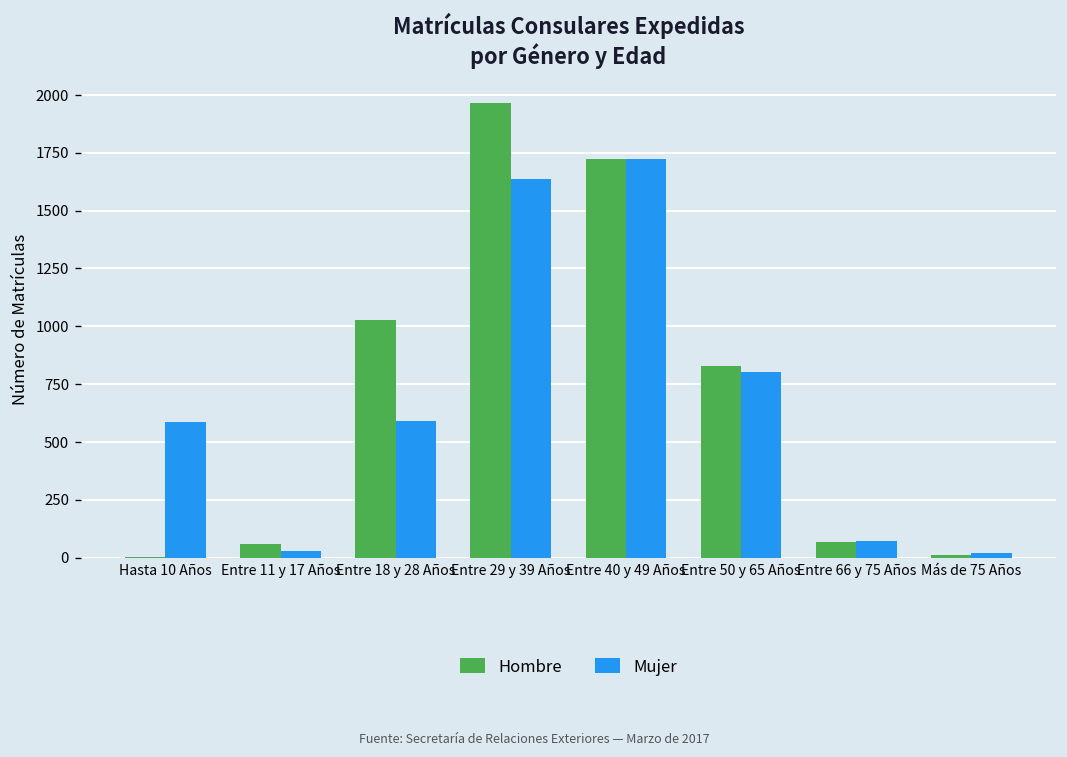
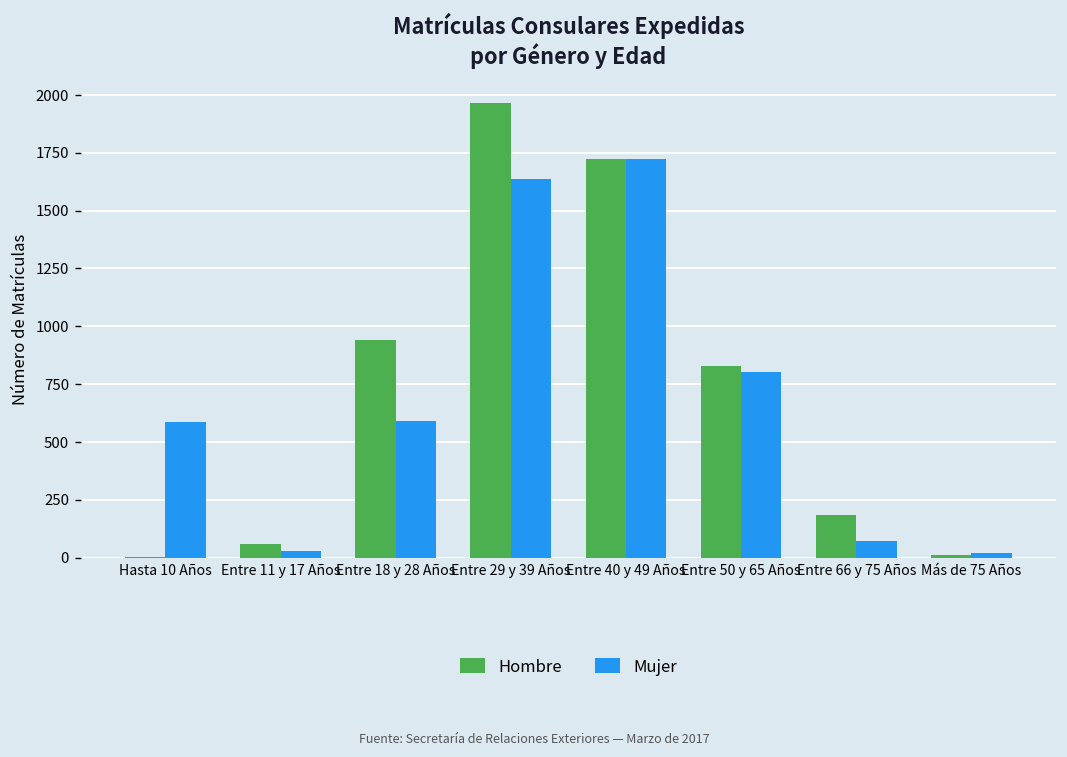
Hombre, Entre 18 y 28 Años: 1030 -> 940
Hombre, Entre 66 y 75 Años: 70 -> 180
